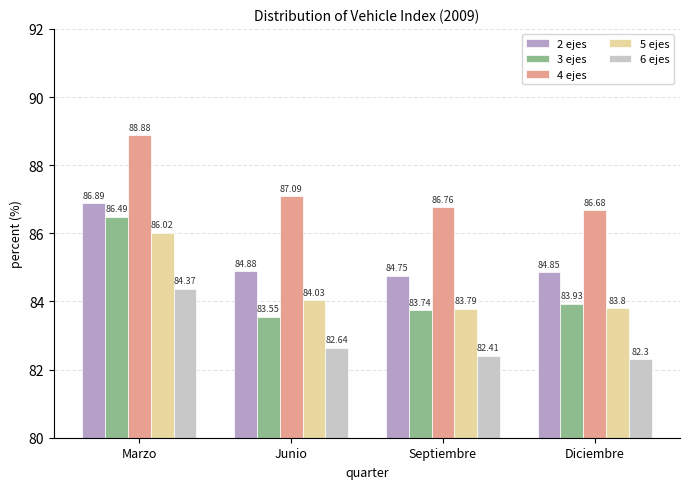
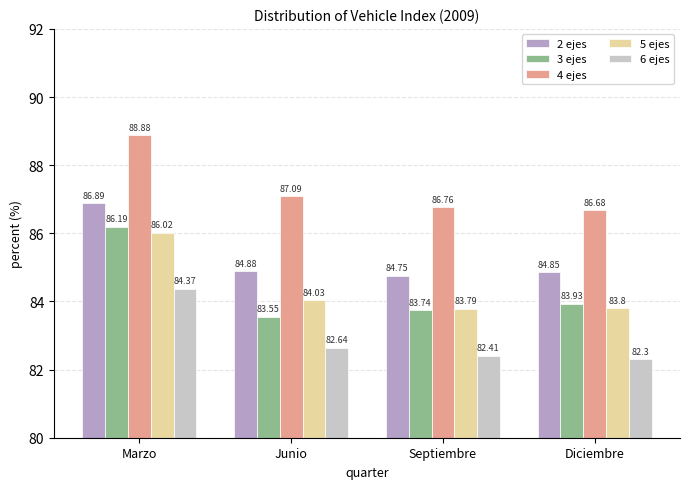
3 ejes, Marzo: 86.49 -> 86.19
